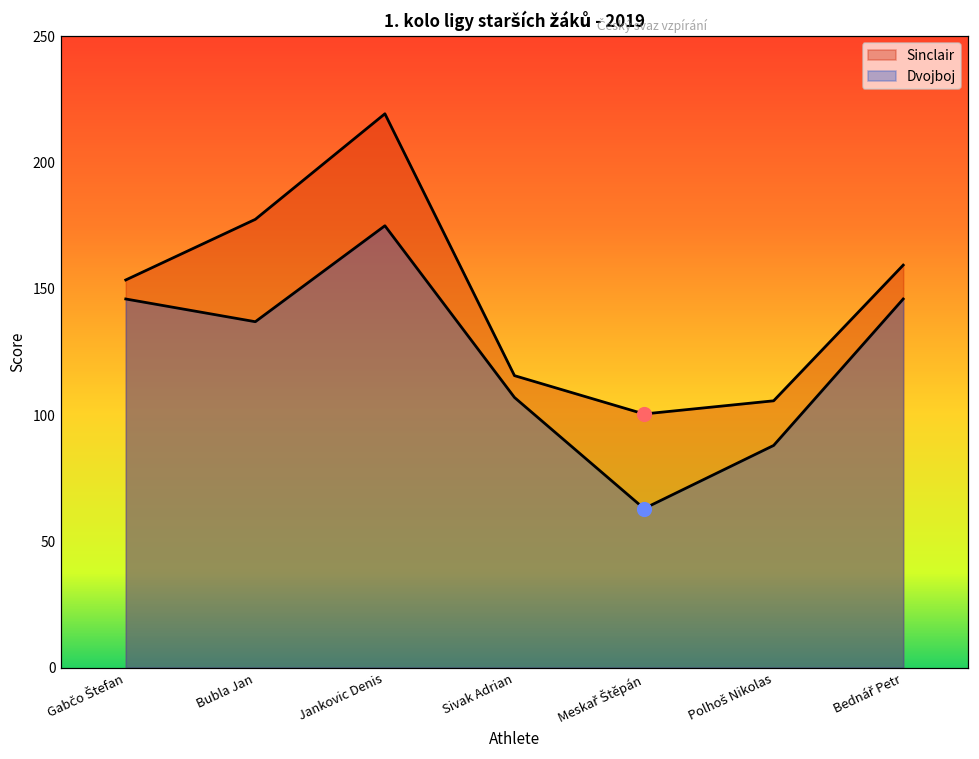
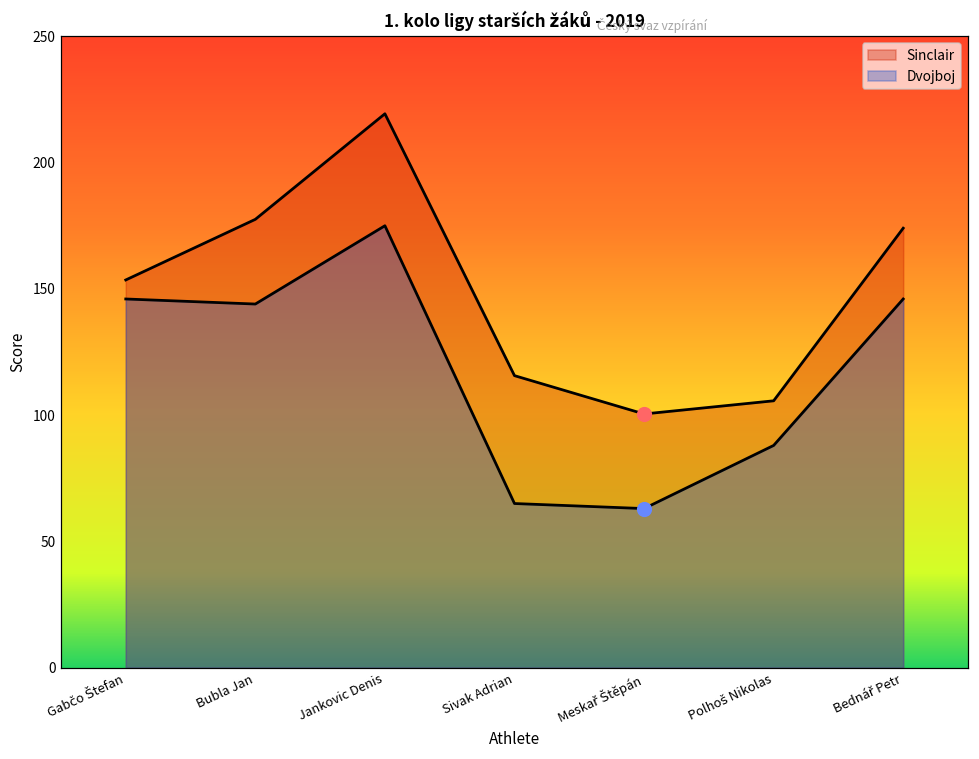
Dvojboj, Bubla Jan: 137 -> 144
Dvojboj, Sivak Adrian: 107 -> 65
Sinclair, Bednář Petr: 159 -> 174
